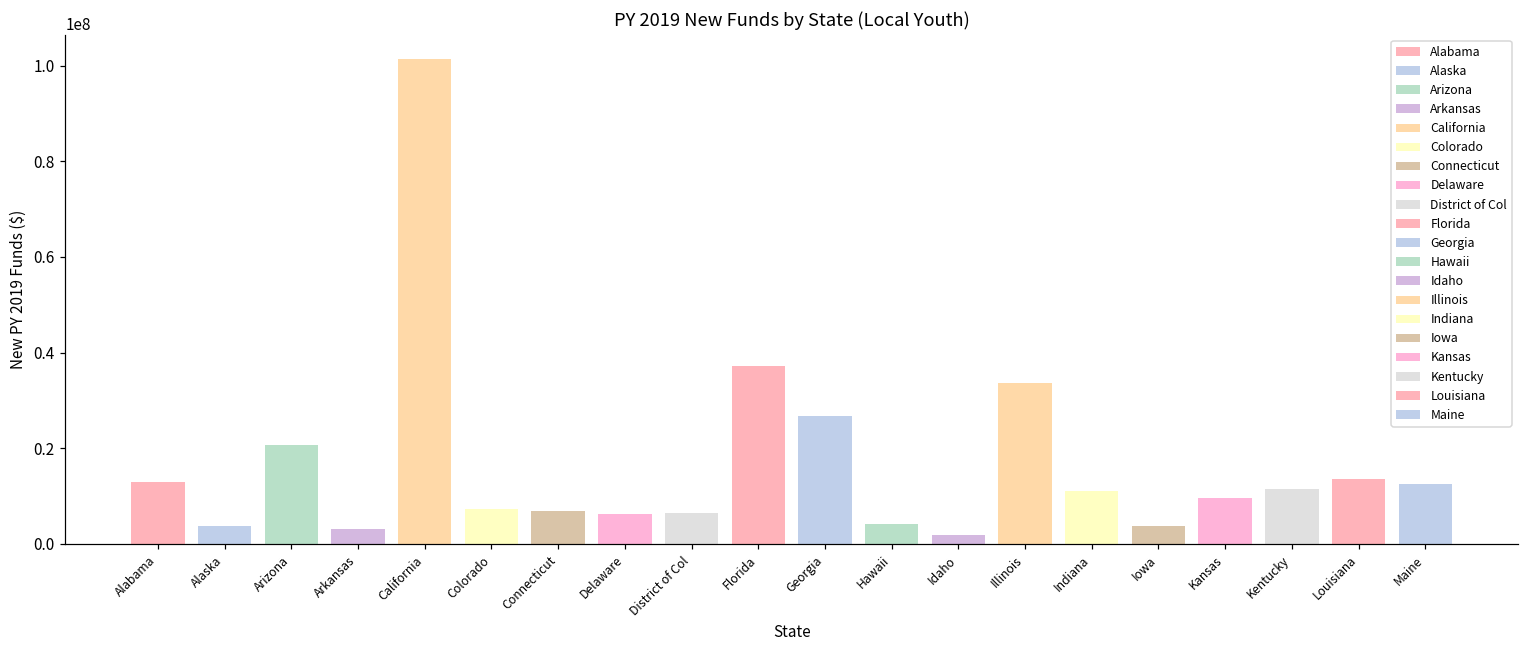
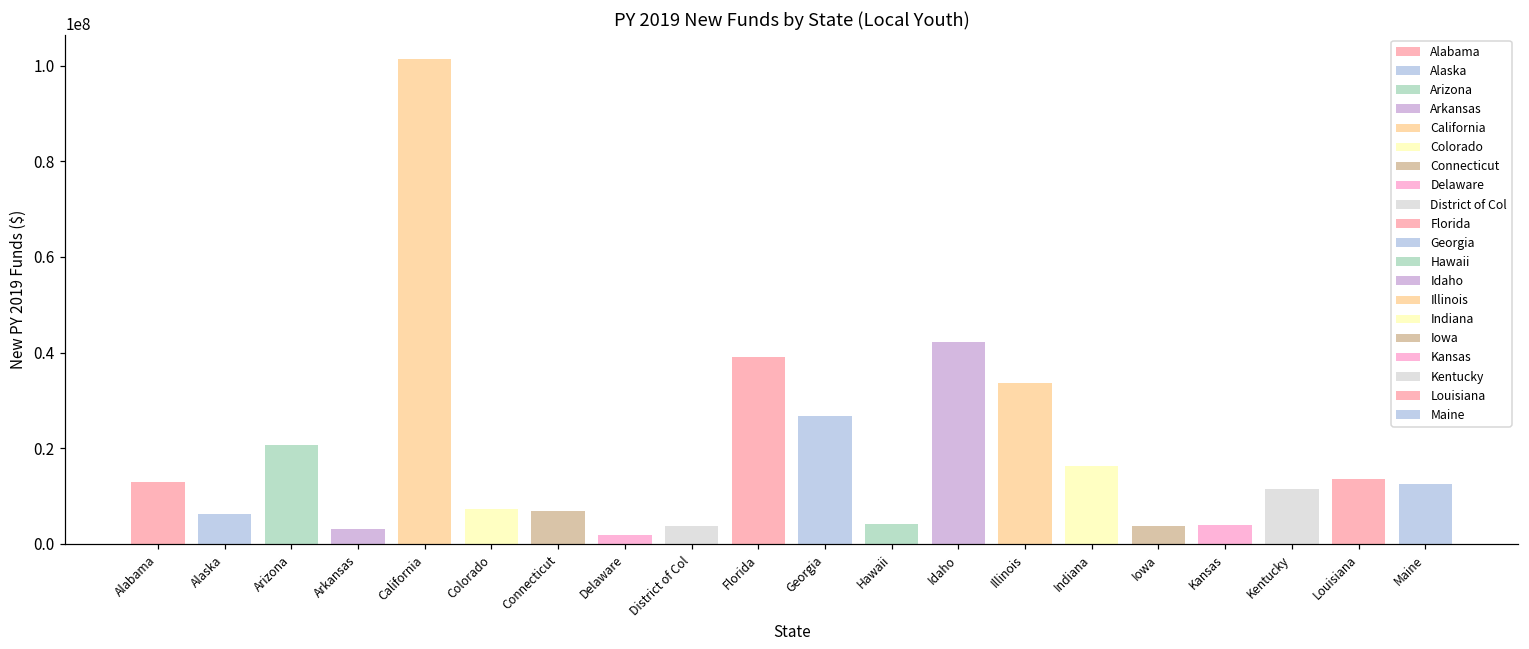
Alaska: 4000000 -> 6000000
Delaware: 6000000 -> 2000000
District of Col: 6000000 -> 4000000
Florida: 37000000 -> 39000000
Idaho: 2000000 -> 42000000
Indiana: 11000000 -> 16000000
Kansas: 10000000 -> 4000000
